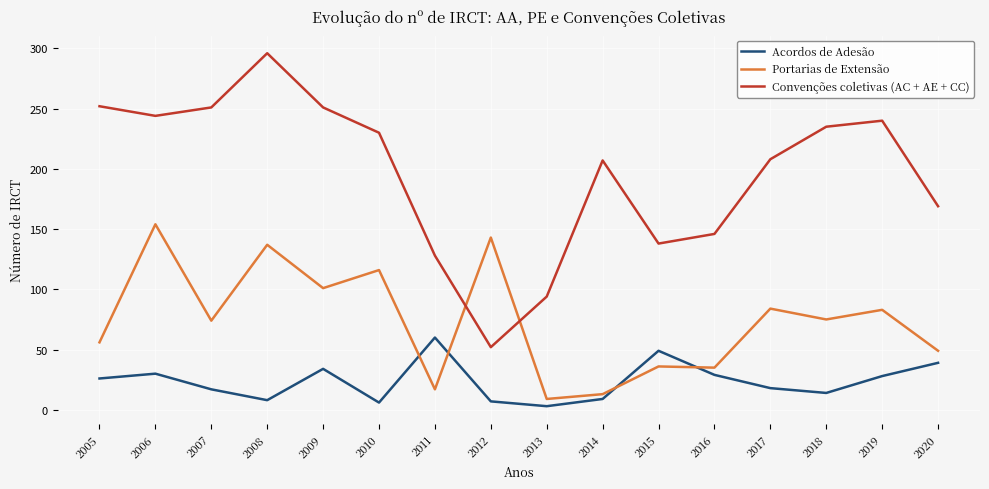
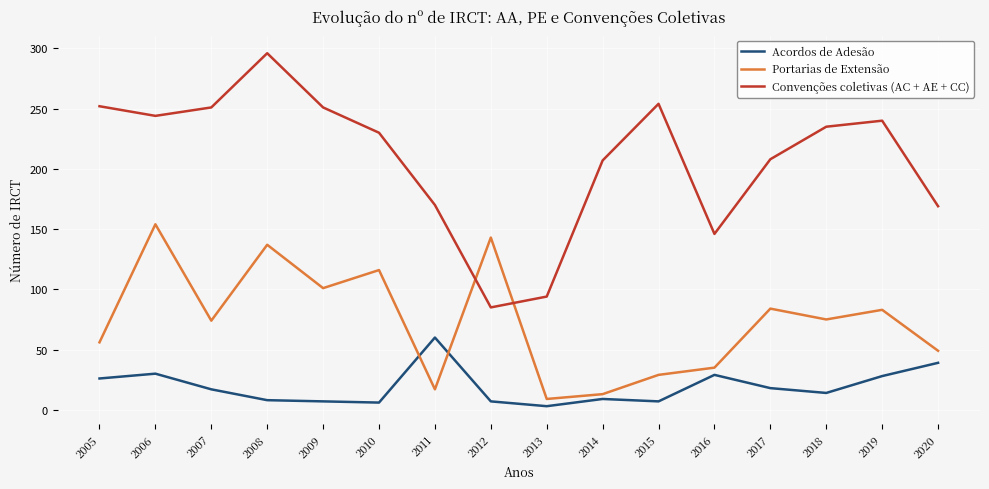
Acordos de Adesão, 2009: 34 -> 7
Convenções coletivas (AC + AE + CC), 2011: 128 -> 170
Convenções coletivas (AC + AE + CC), 2012: 52 -> 85
Acordos de Adesão, 2015: 49 -> 7
Portarias de Extensão, 2015: 36 -> 29
Convenções coletivas (AC + AE + CC), 2015: 138 -> 254
